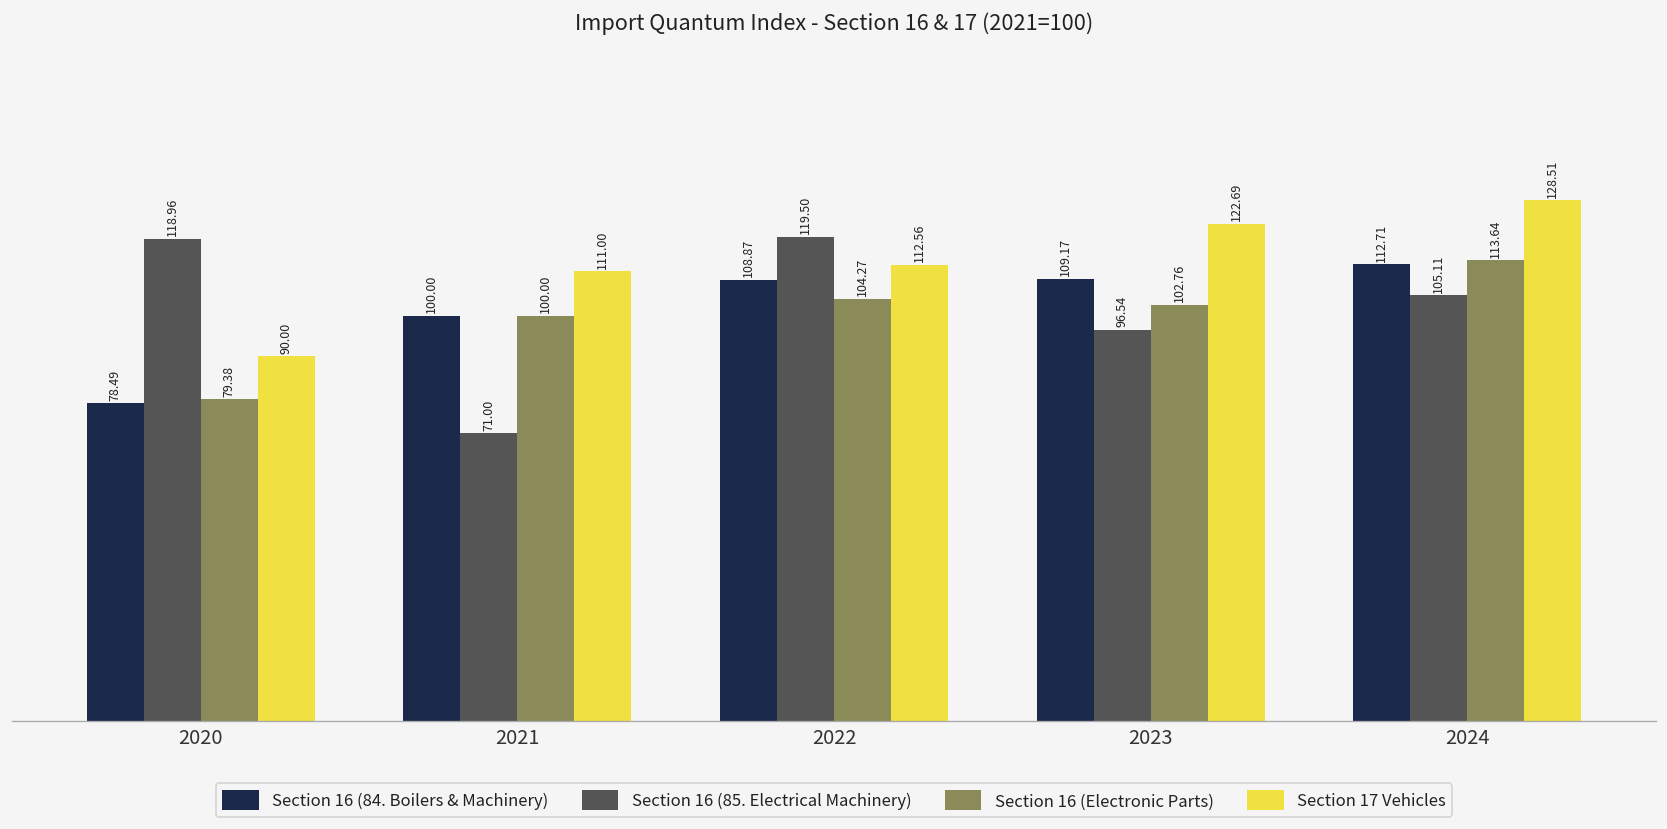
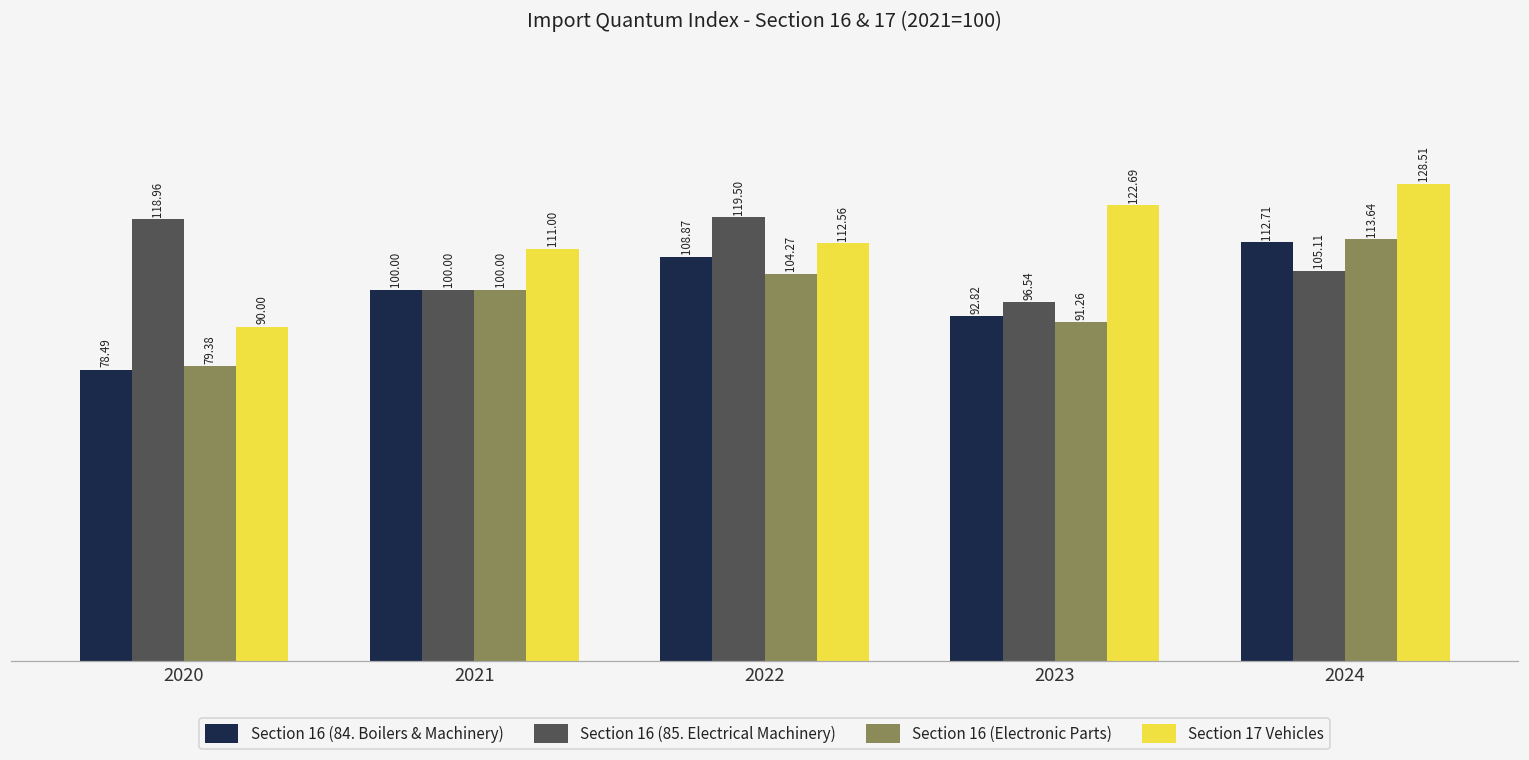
Section 16 (85. Electrical Machinery), 2021: 71.00 -> 100.00
Section 16 (84. Boilers & Machinery), 2023: 109.17 -> 92.82
Section 16 (Electronic Parts), 2023: 102.76 -> 91.26
